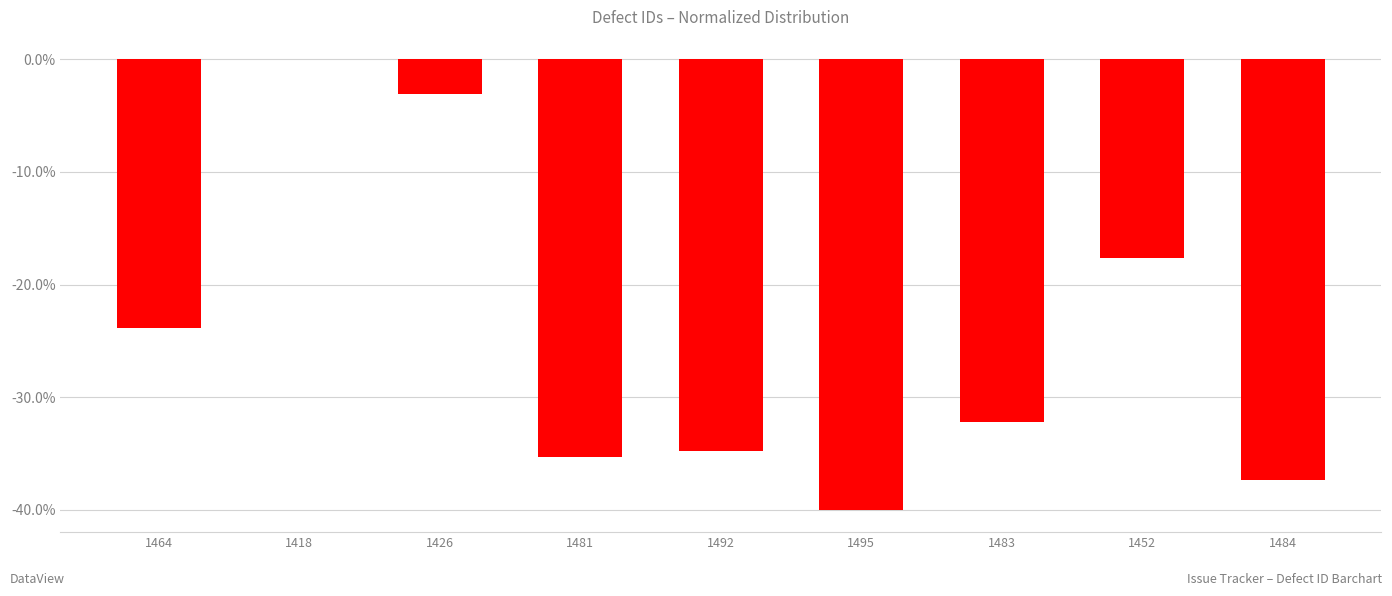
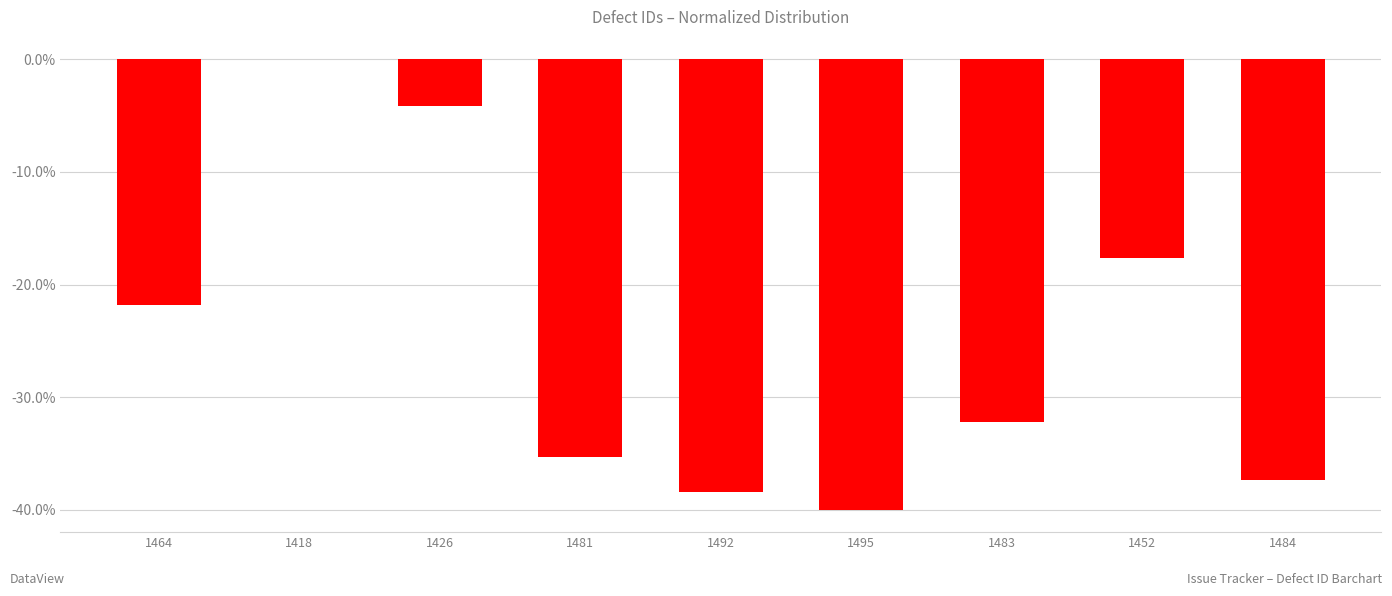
1464: -23.9% -> -21.8%
1426: -3.1% -> -4.2%
1492: -34.8% -> -38.4%
